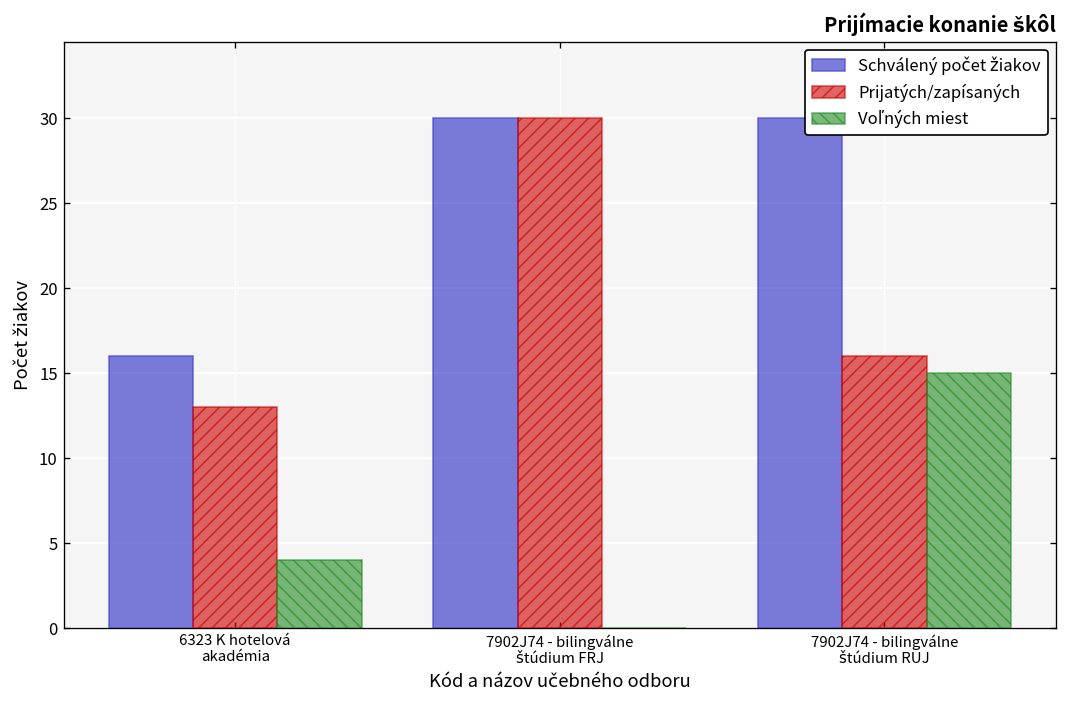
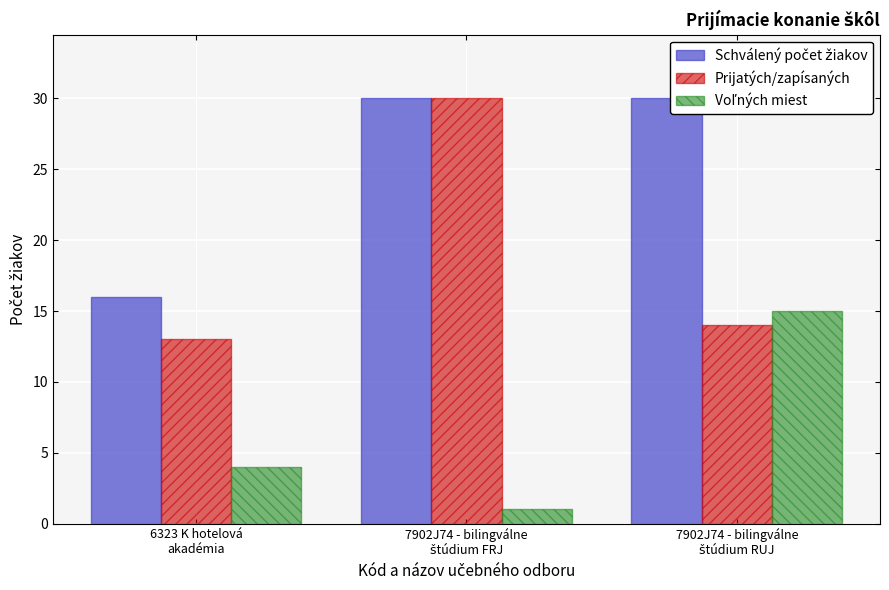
Voľných miest, 7902J74 - bilingválne štúdium FRJ: 0 -> 1
Prijatých/zapísaných, 7902J74 - bilingválne štúdium RUJ: 16 -> 14
